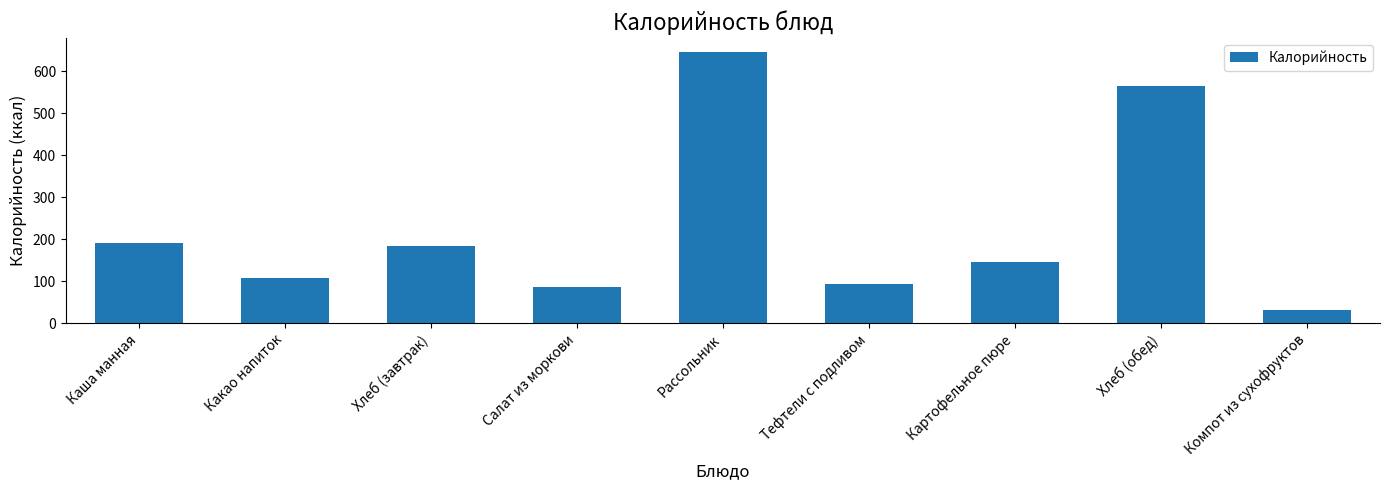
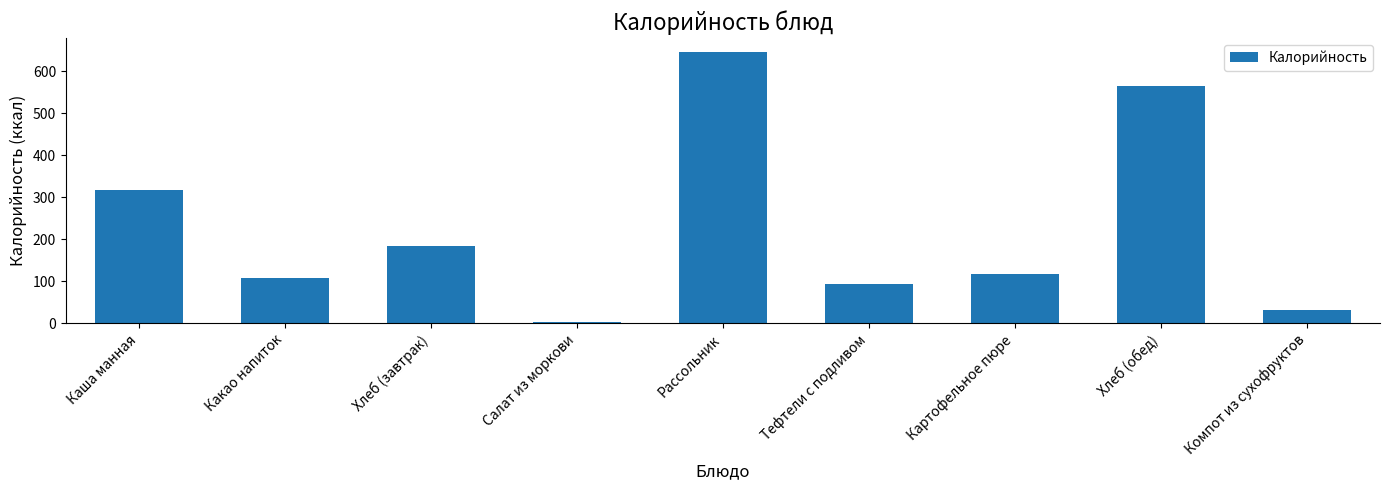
Каша манная: 190 -> 320
Салат из моркови: 90 -> 0
Картофельное пюре: 150 -> 120
